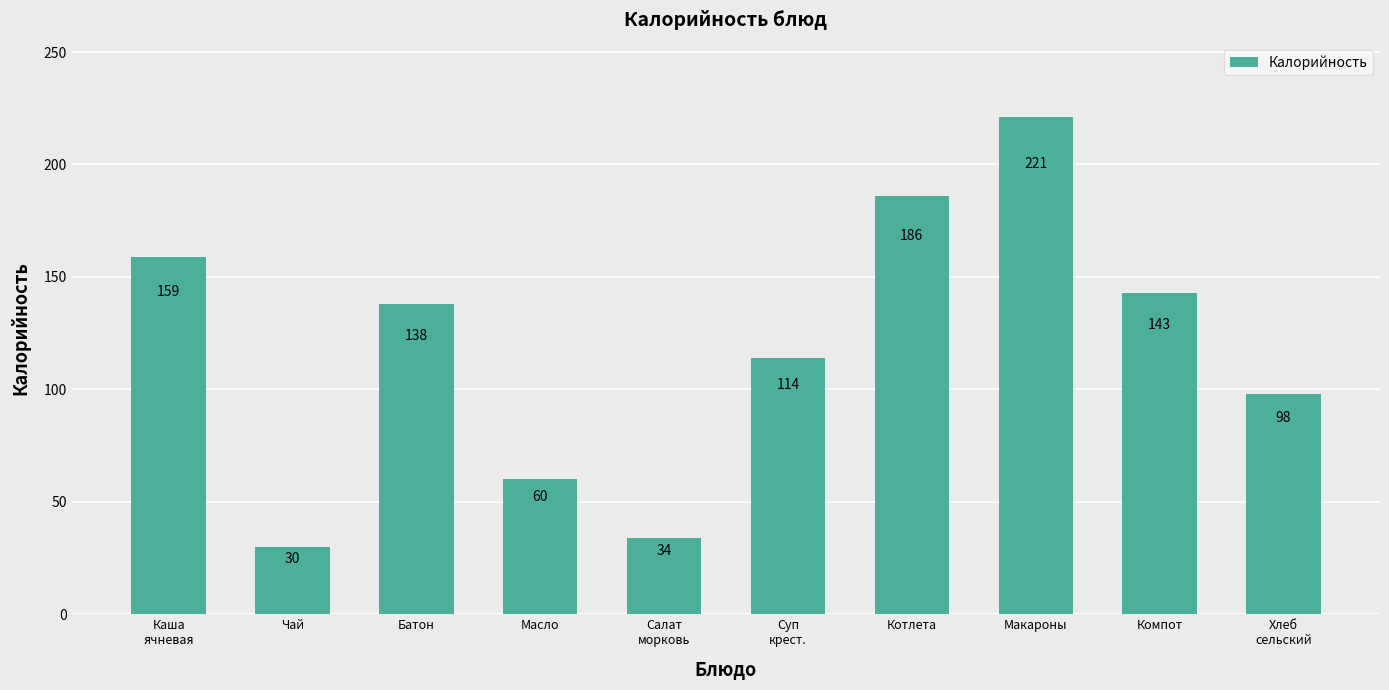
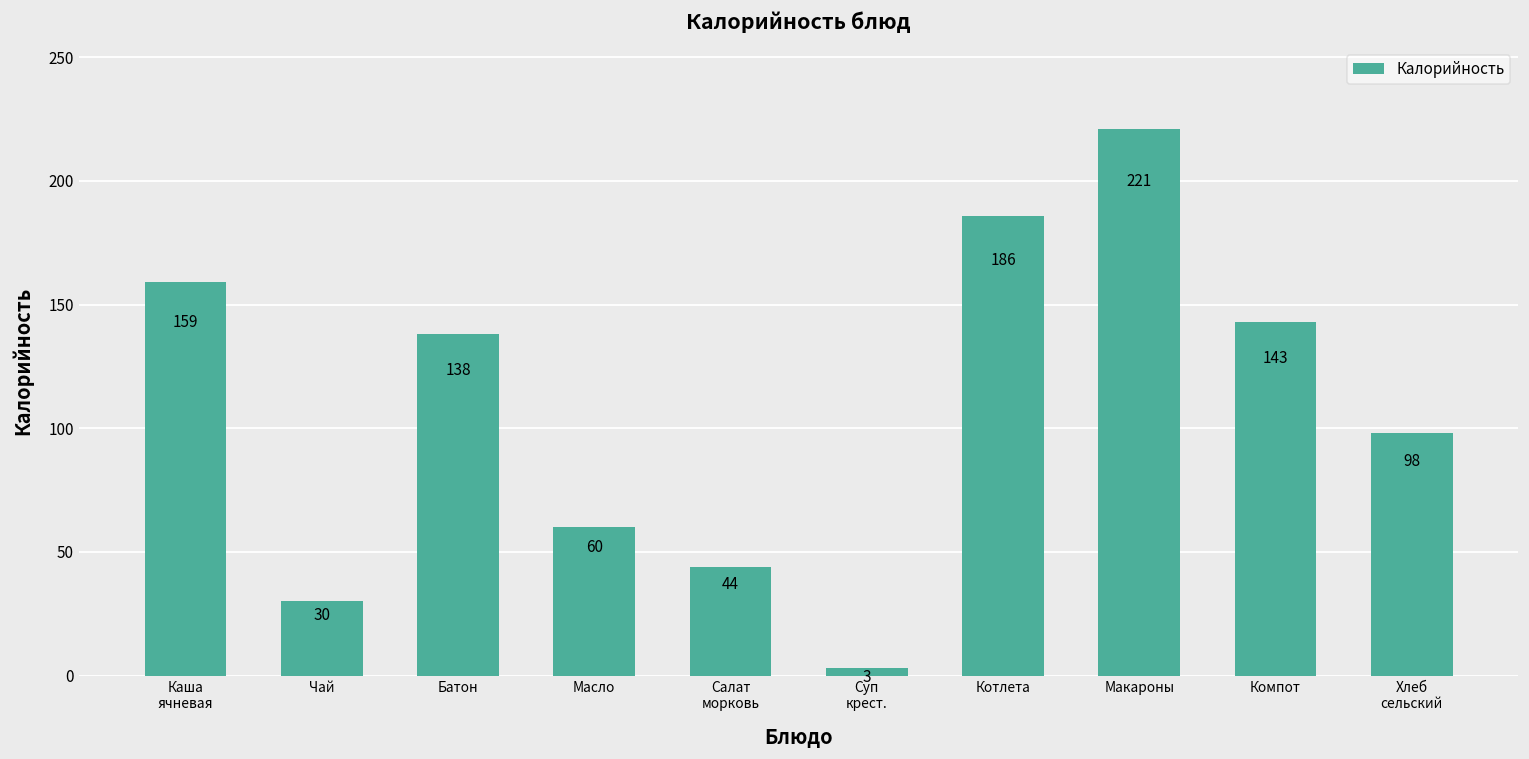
Салат морковь: 34 -> 44
Суп крест.: 114 -> 3
